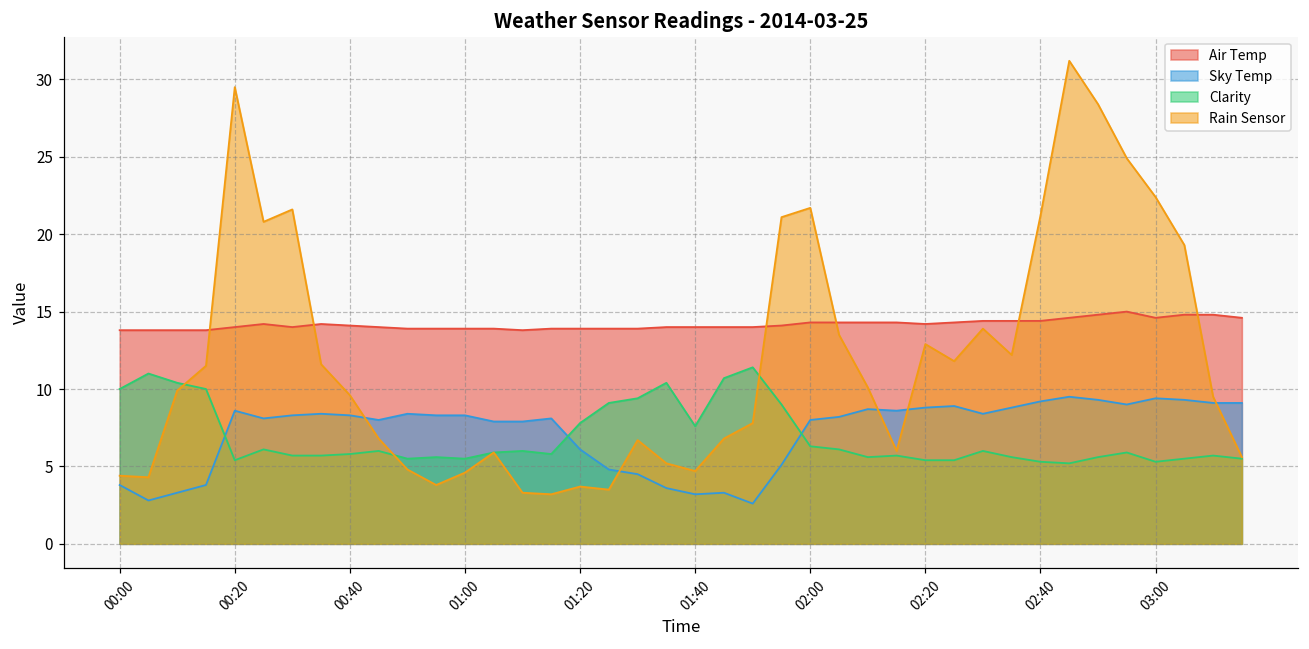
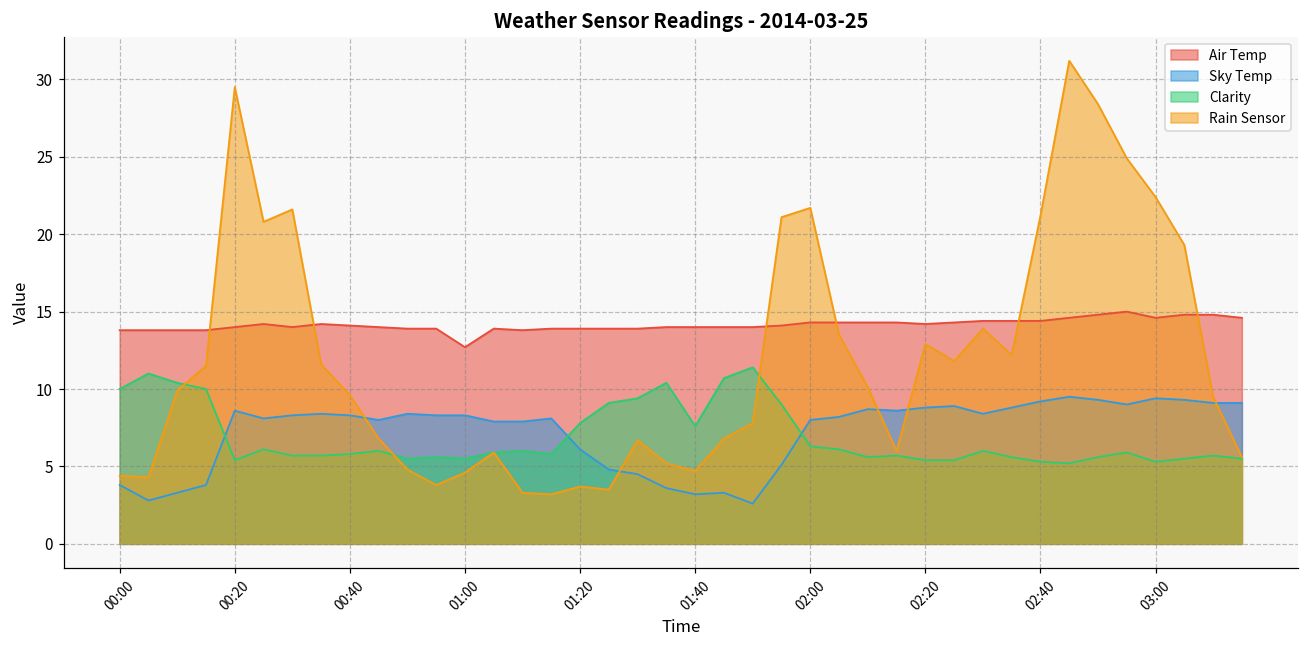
Air Temp, 01:00: 13.9 -> 12.7
